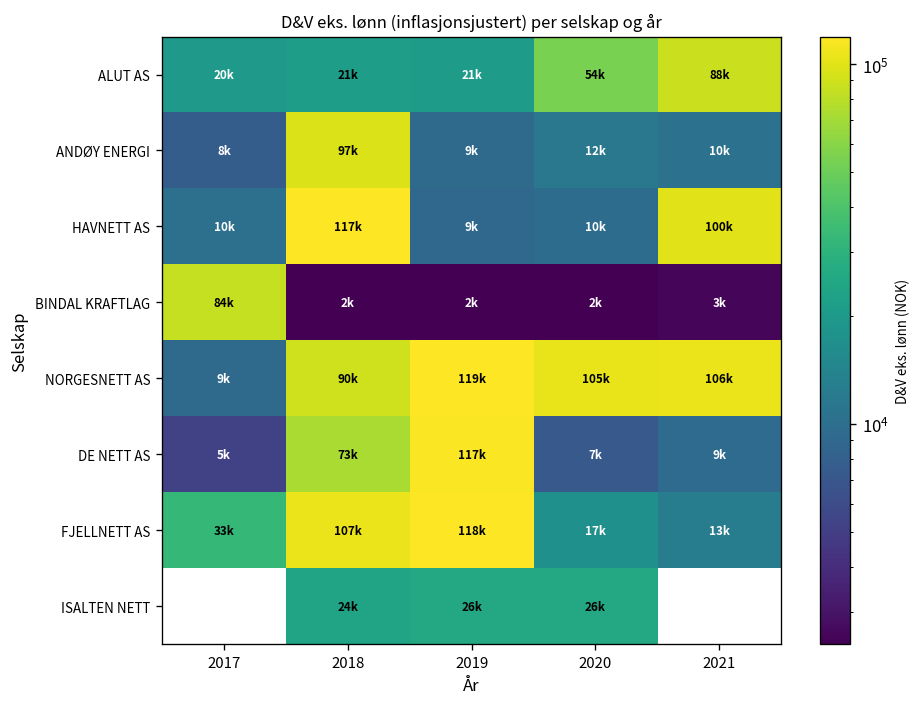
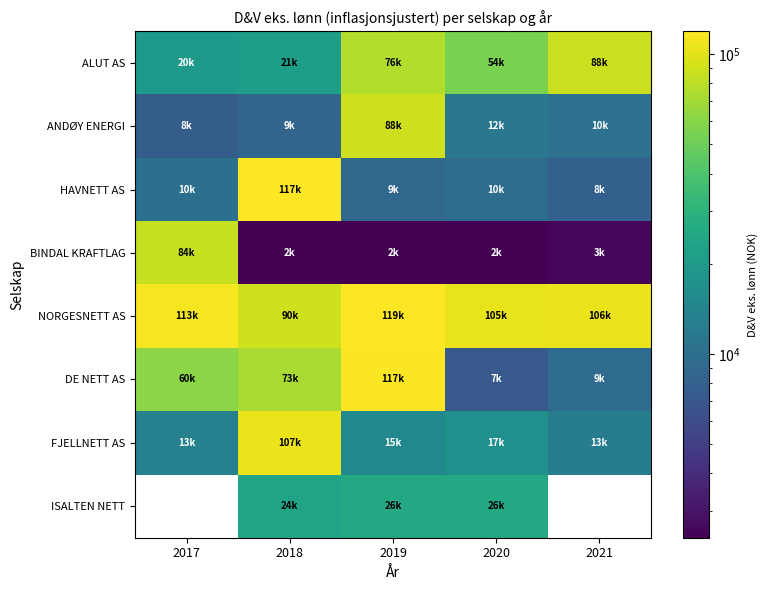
ALUT AS, 2019: 21k -> 76k
ANDØY ENERGI, 2018: 97k -> 9k
ANDØY ENERGI, 2019: 9k -> 88k
HAVNETT AS, 2021: 100k -> 8k
NORGESNETT AS, 2017: 9k -> 113k
DE NETT AS, 2017: 5k -> 60k
FJELLNETT AS, 2017: 33k -> 13k
FJELLNETT AS, 2019: 118k -> 15k
